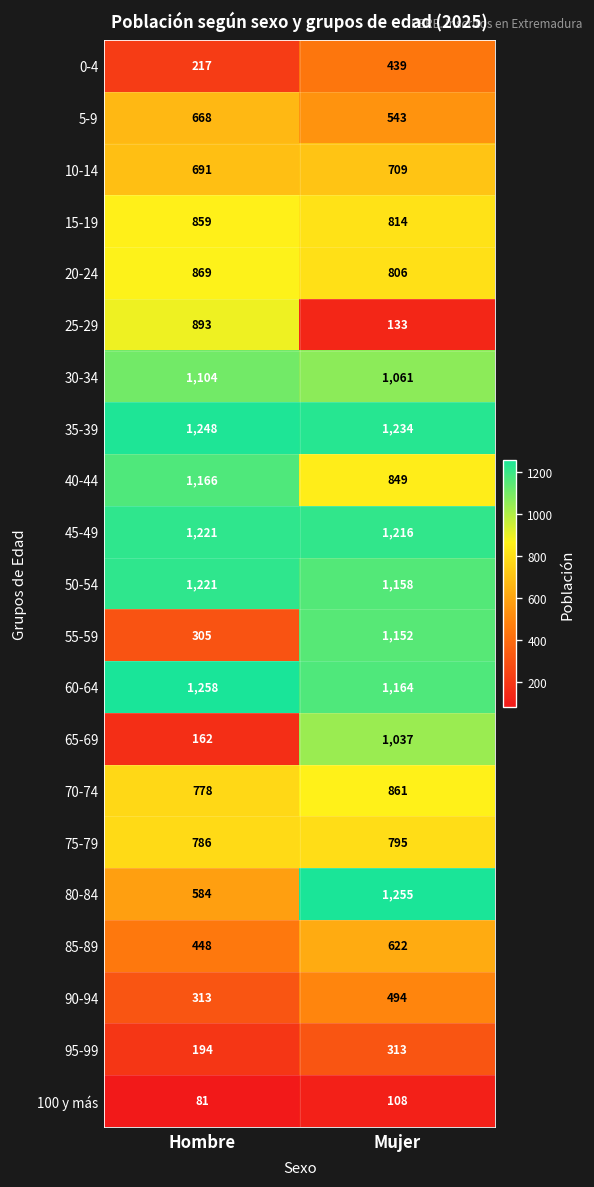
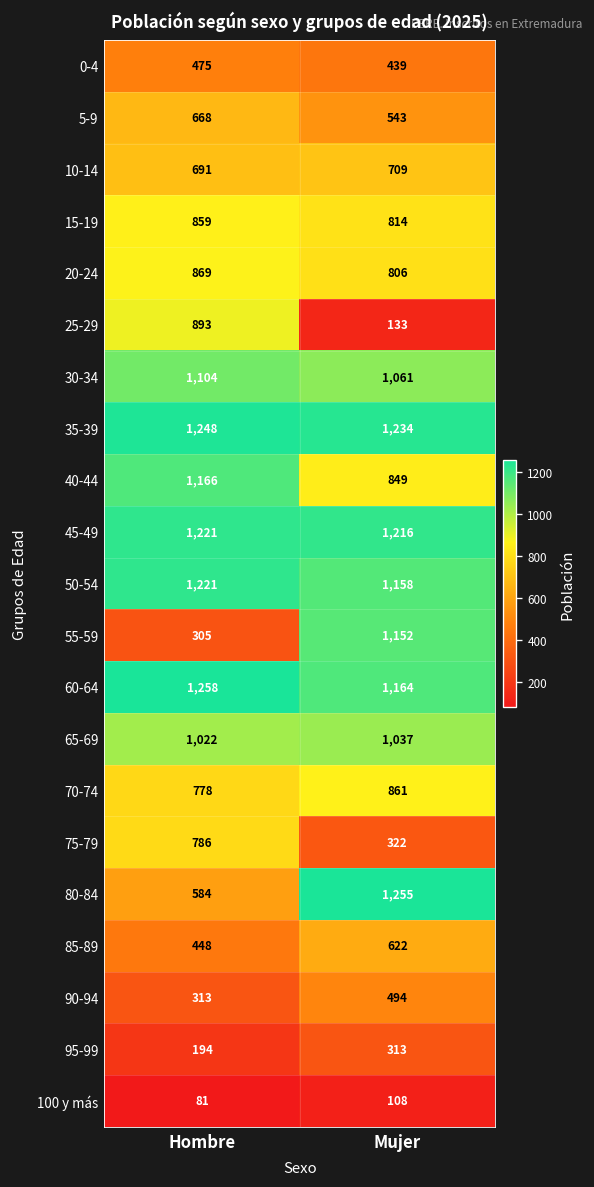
0-4, Hombre: 217 -> 475
65-69, Hombre: 162 -> 1,022
75-79, Mujer: 795 -> 322
